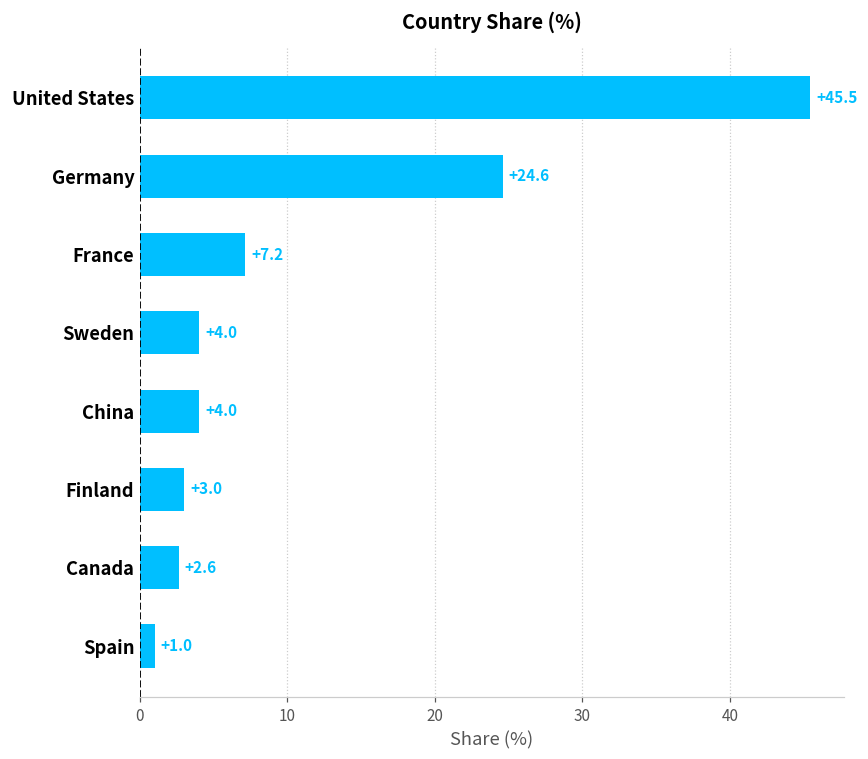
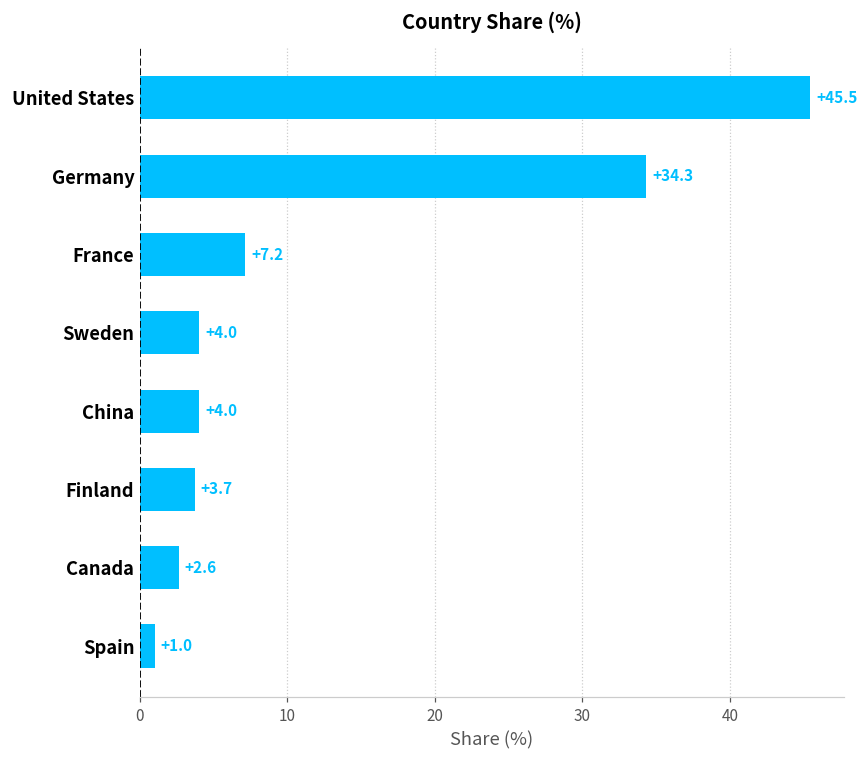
Germany: +24.6 -> +34.3
Finland: +3.0 -> +3.7
